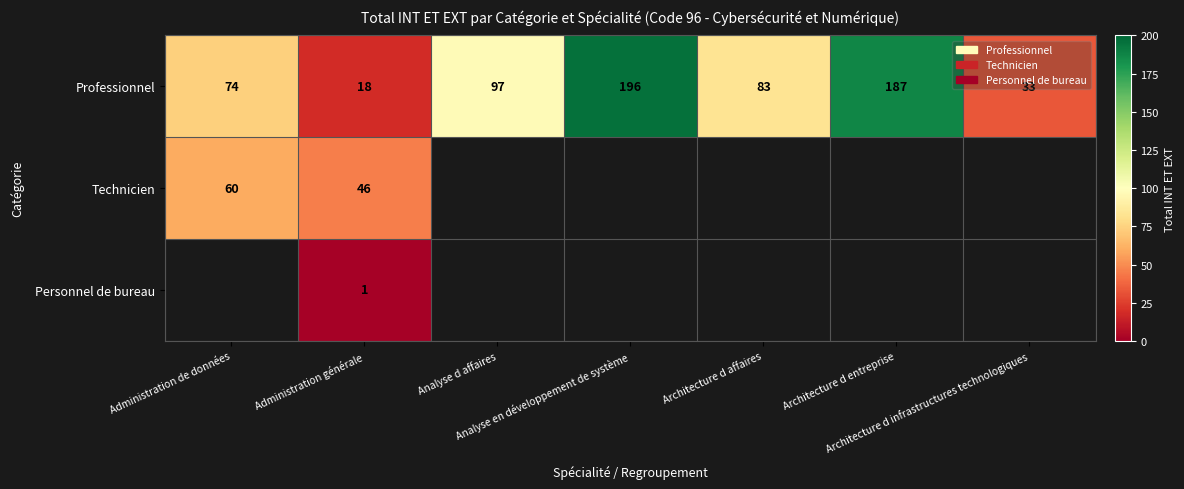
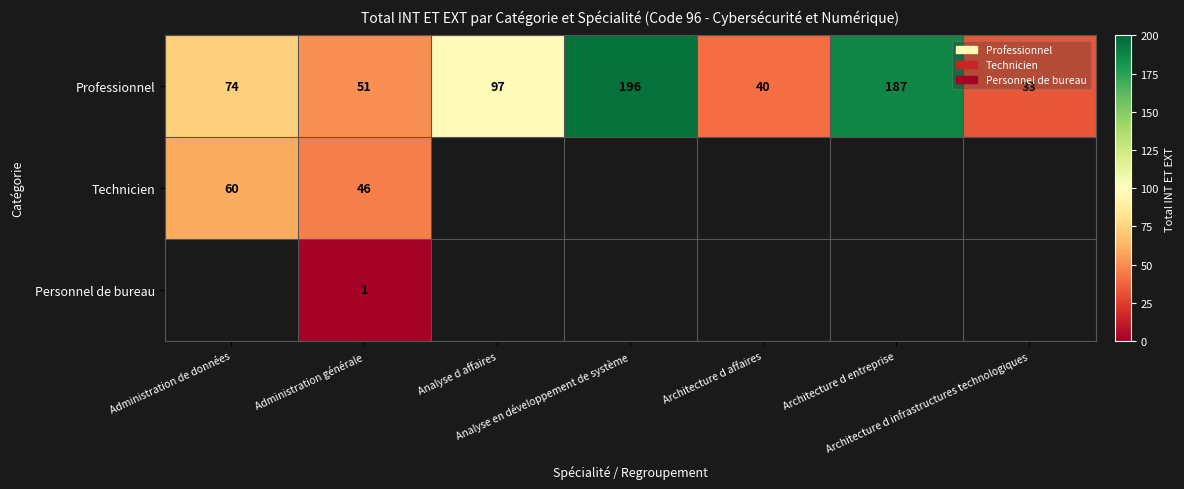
Professionnel, Administration générale: 18 -> 51
Professionnel, Architecture d affaires: 83 -> 40
